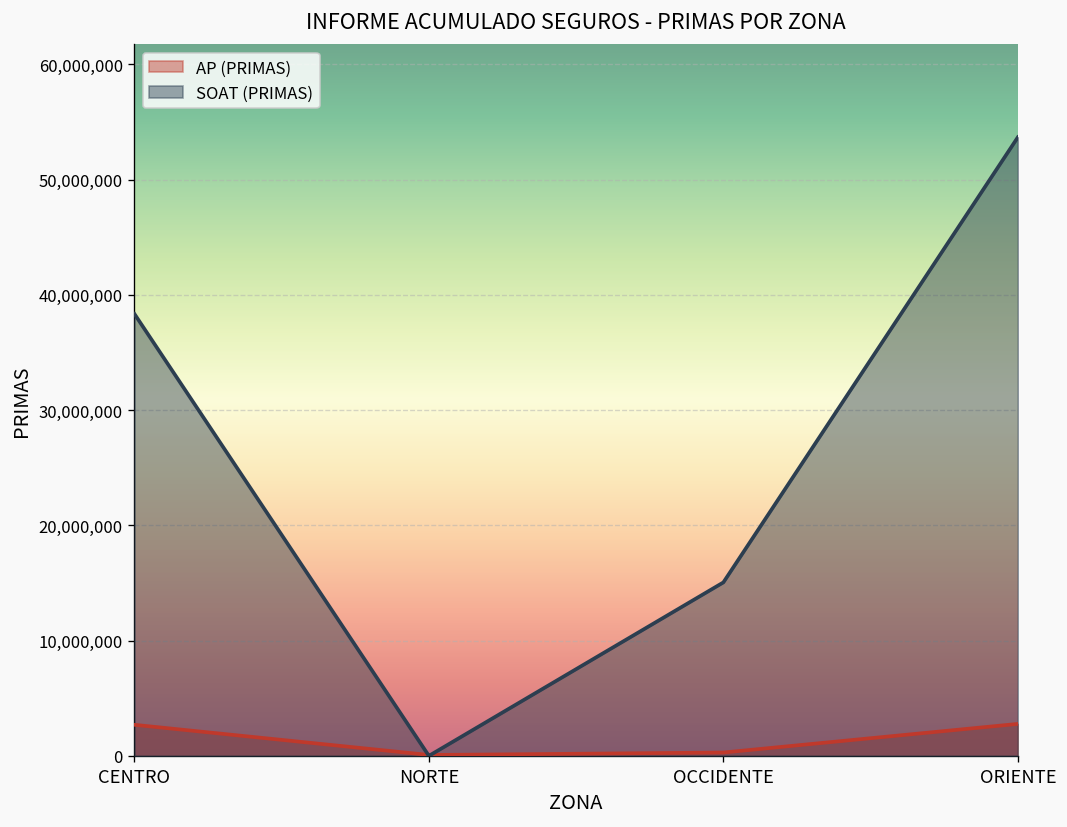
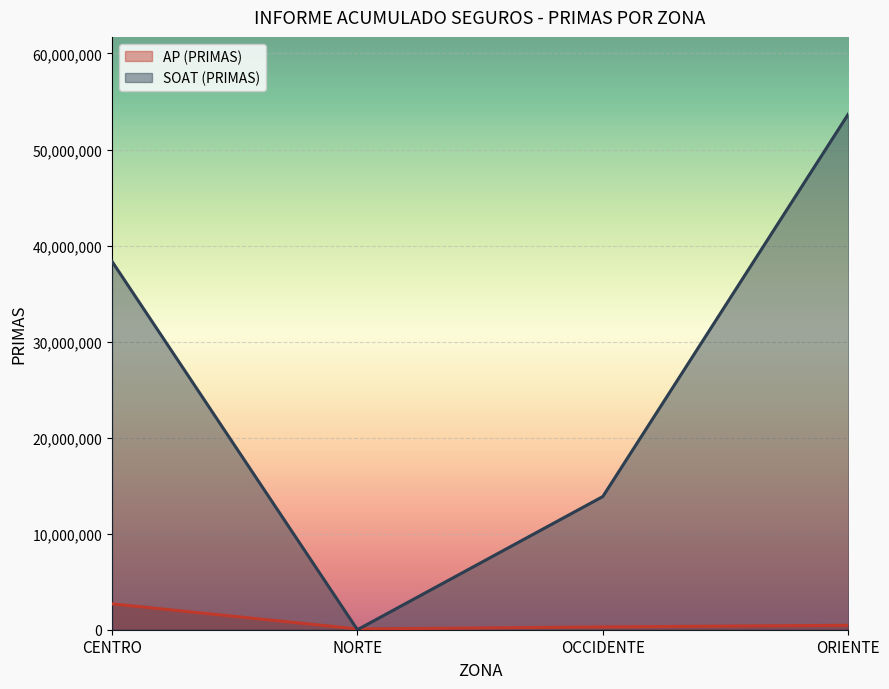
SOAT (PRIMAS), OCCIDENTE: 15,000,000 -> 14,000,000
AP (PRIMAS), ORIENTE: 3,000,000 -> 0
